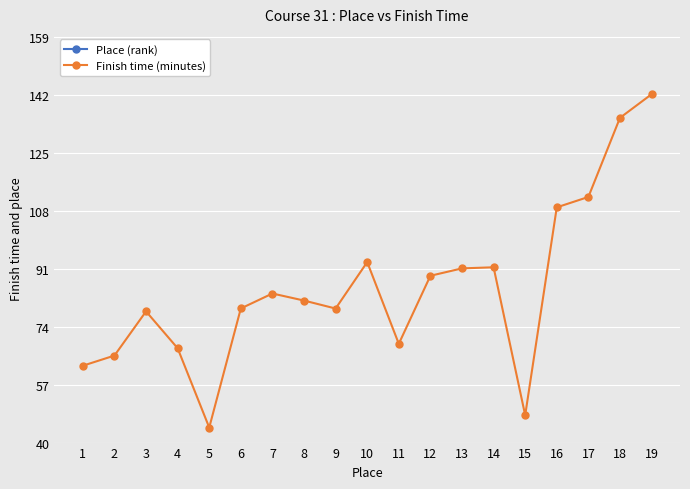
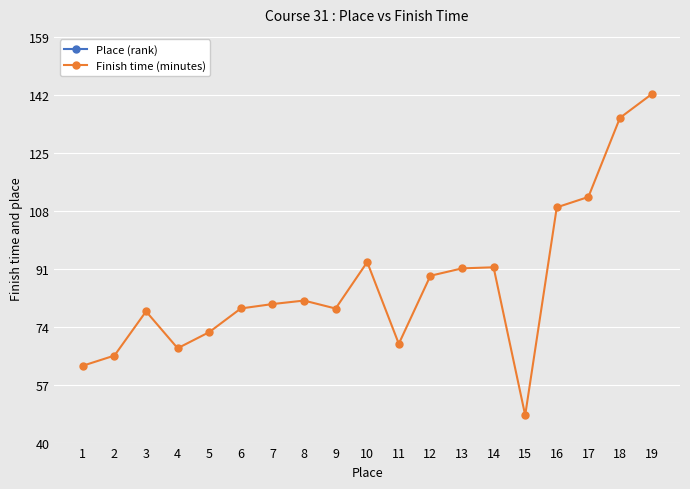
Finish time (minutes), 5: 44 -> 72
Finish time (minutes), 7: 84 -> 81
